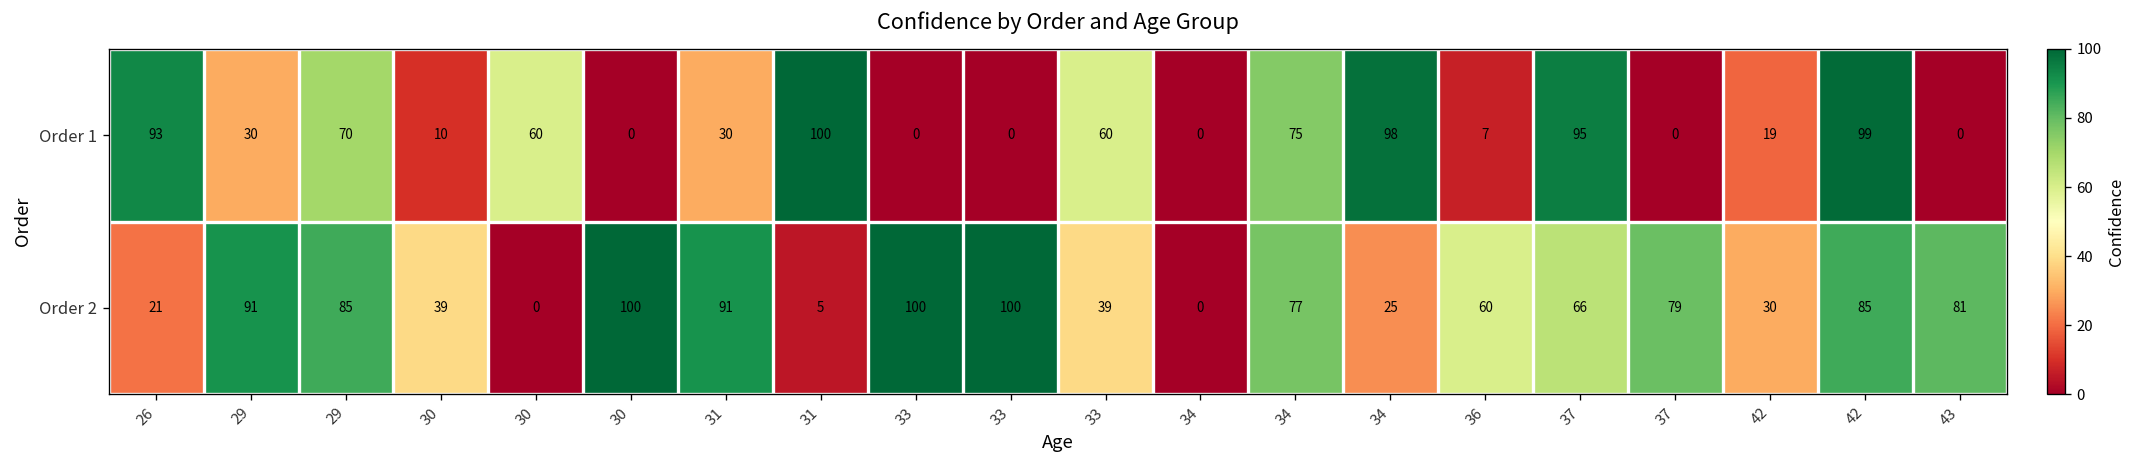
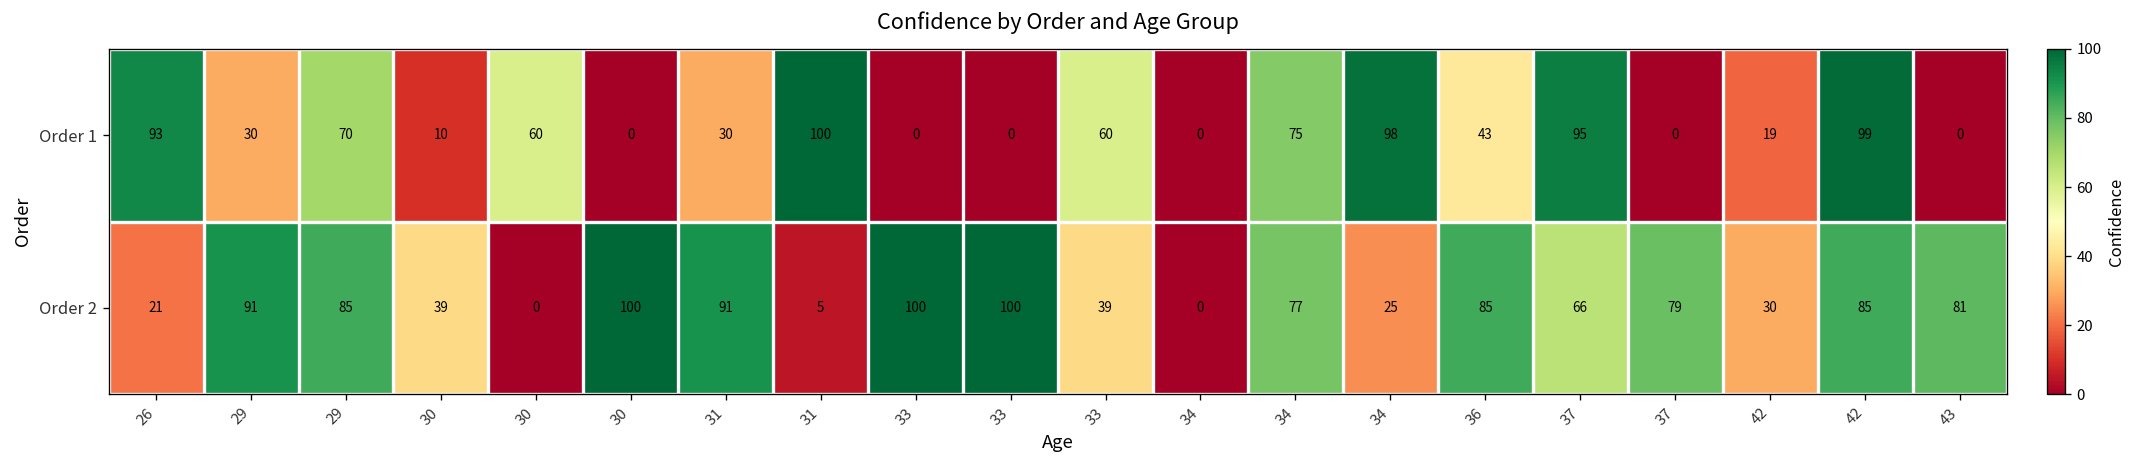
Order 1, 36: 7 -> 43
Order 2, 36: 60 -> 85
